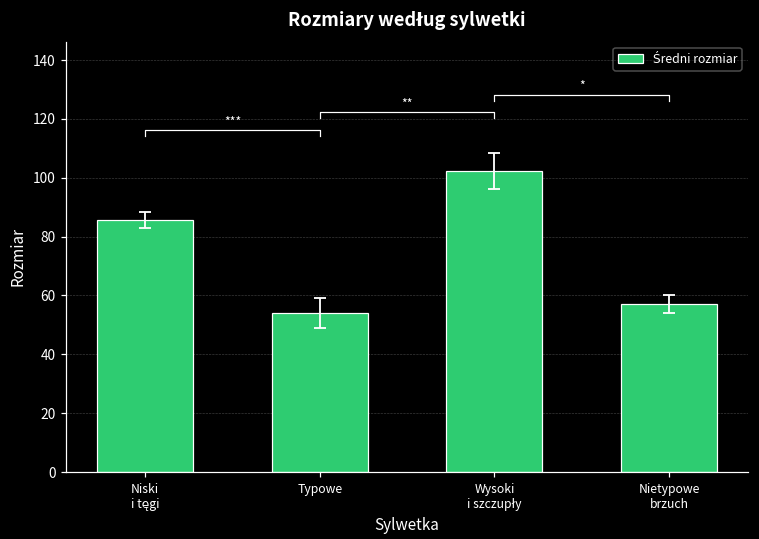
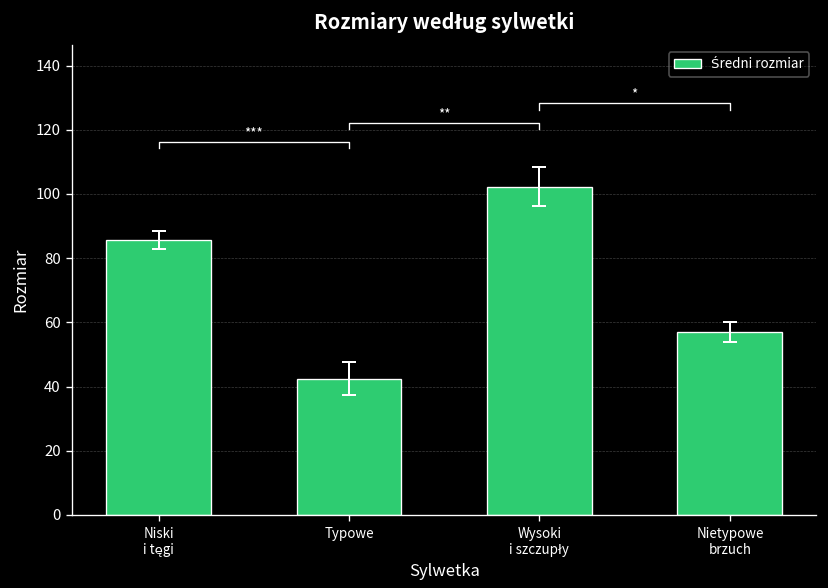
Średni rozmiar, Typowe: 54 -> 43
